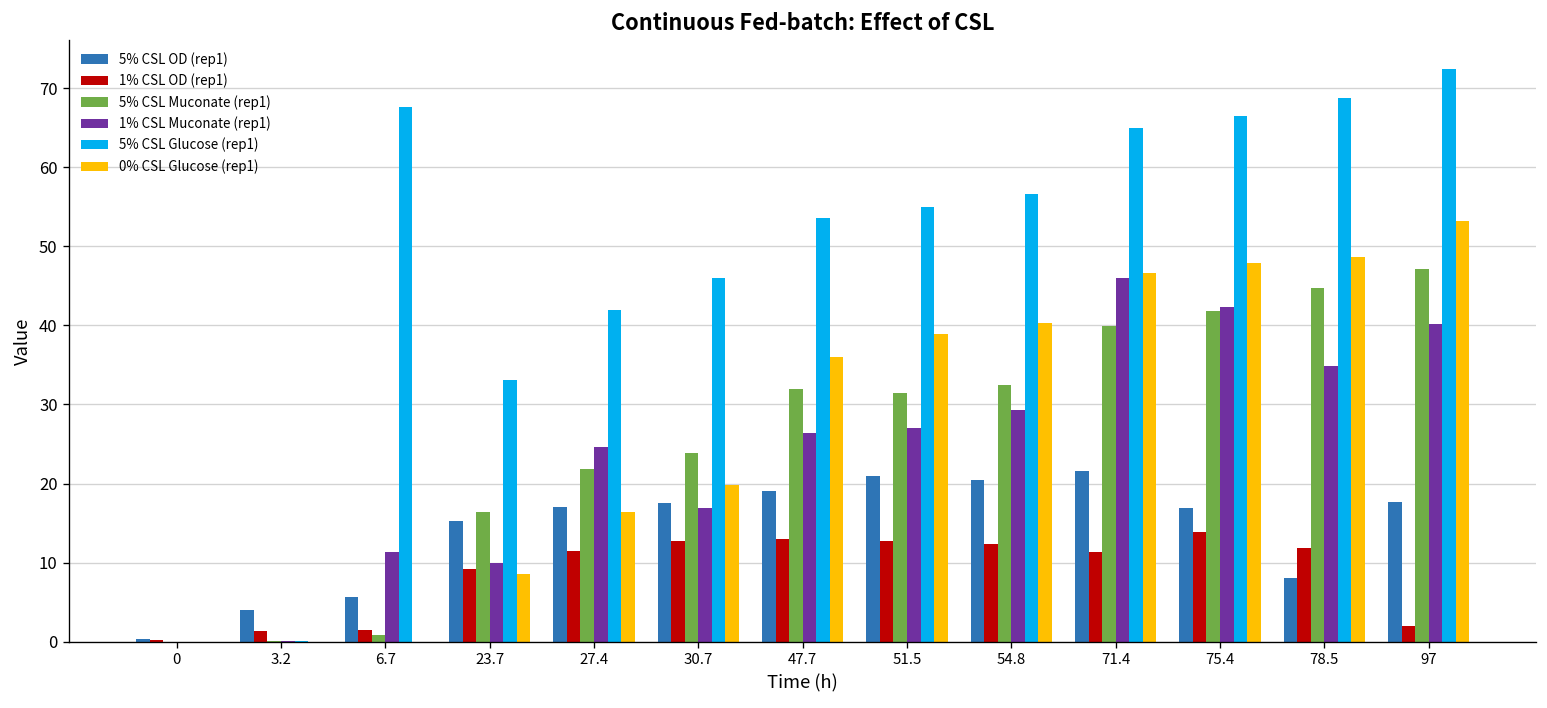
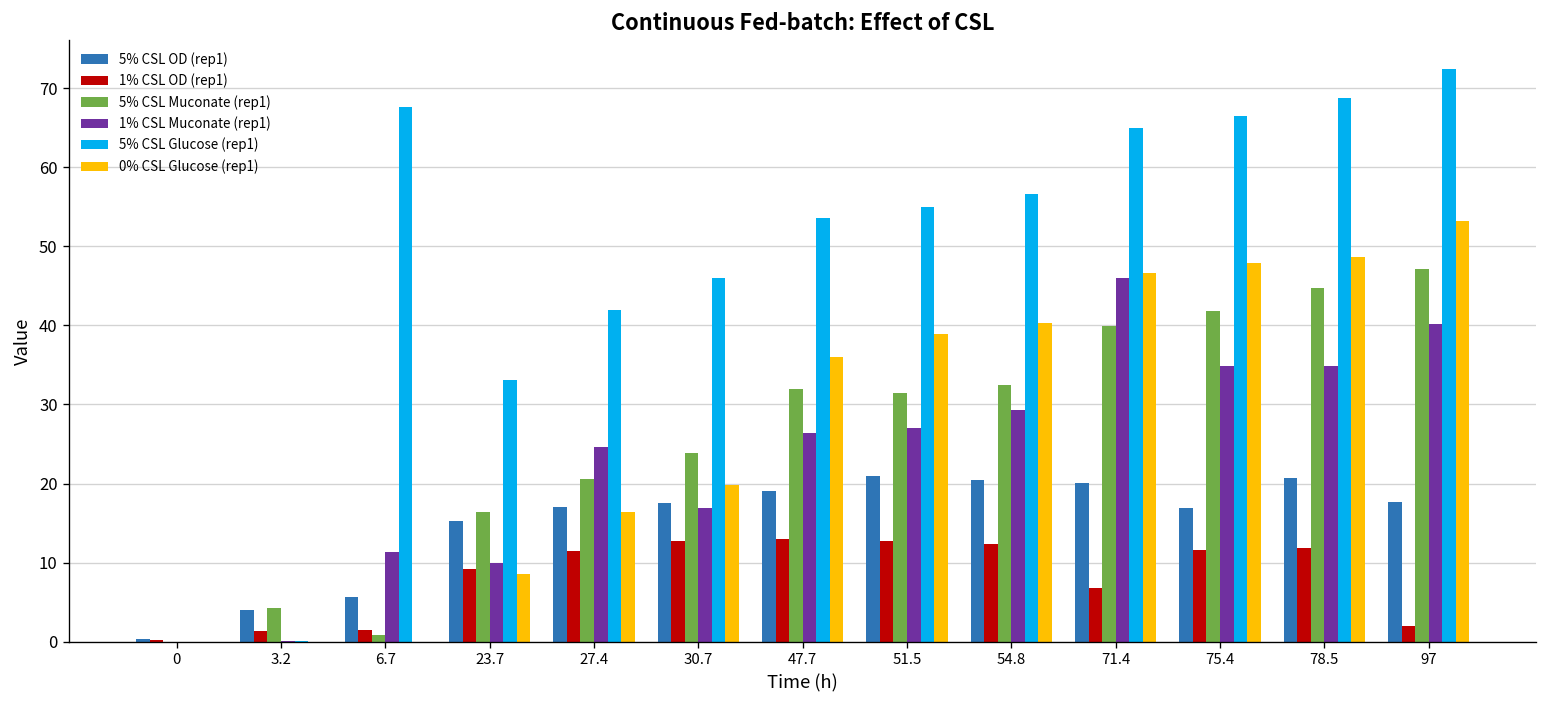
5% CSL Muconate (rep1), 3.2: 0 -> 4
5% CSL Muconate (rep1), 27.4: 22 -> 21
5% CSL OD (rep1), 71.4: 22 -> 20
1% CSL OD (rep1), 71.4: 11 -> 7
1% CSL OD (rep1), 75.4: 14 -> 12
1% CSL Muconate (rep1), 75.4: 42 -> 35
5% CSL OD (rep1), 78.5: 8 -> 21
